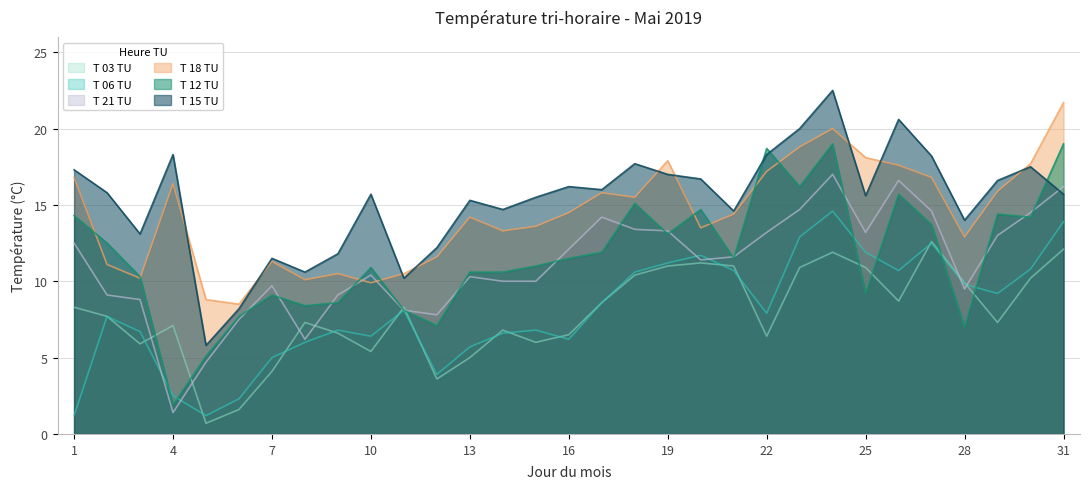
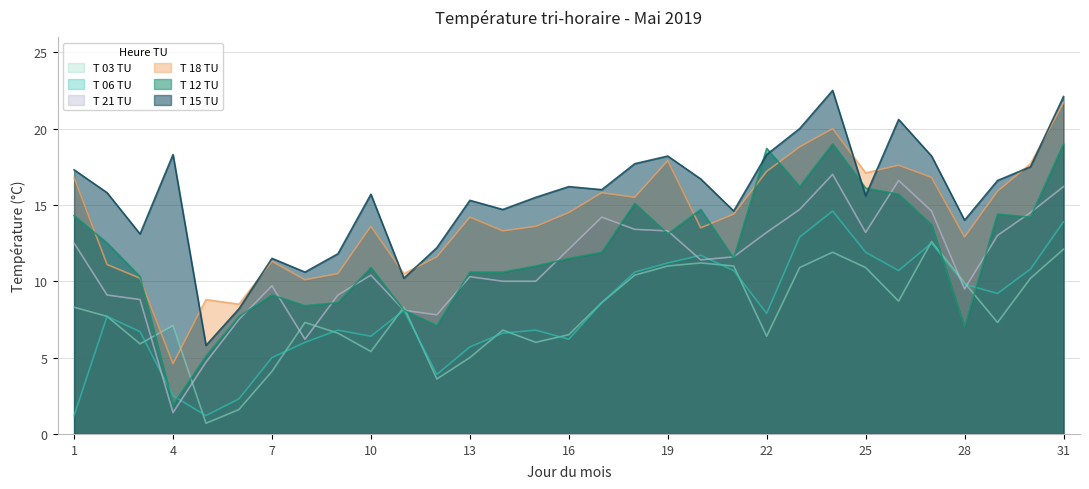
T 18 TU, 4: 16.4 -> 4.6
T 18 TU, 10: 9.9 -> 13.6
T 15 TU, 19: 17.0 -> 18.2
T 18 TU, 25: 18.1 -> 17.1
T 12 TU, 25: 9.2 -> 16.1
T 15 TU, 31: 15.7 -> 22.1
